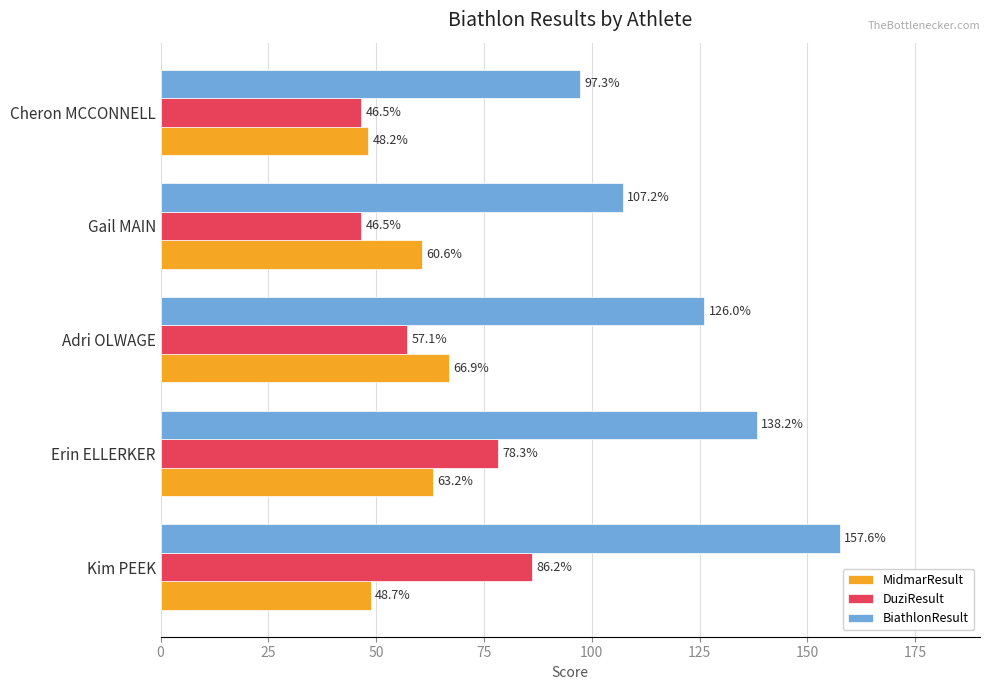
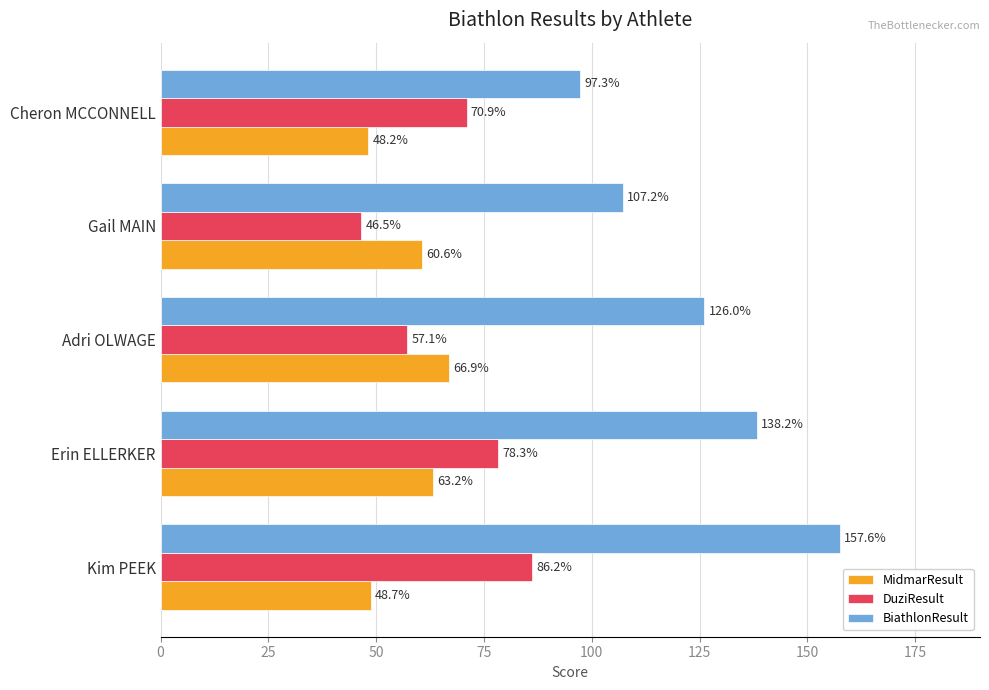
DuziResult, Cheron MCCONNELL: 46.5% -> 70.9%
